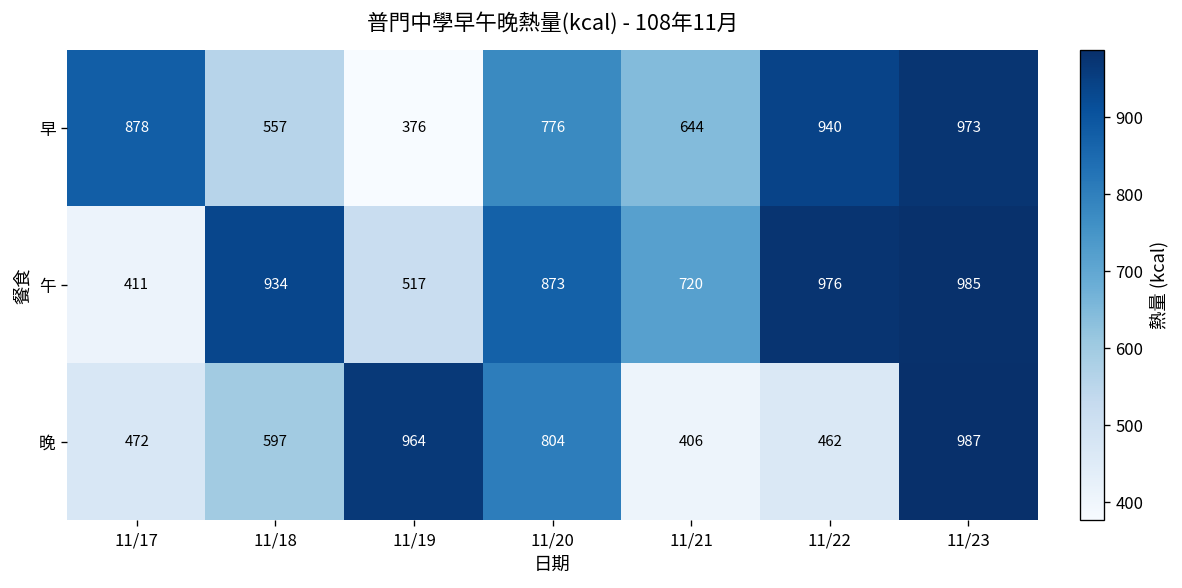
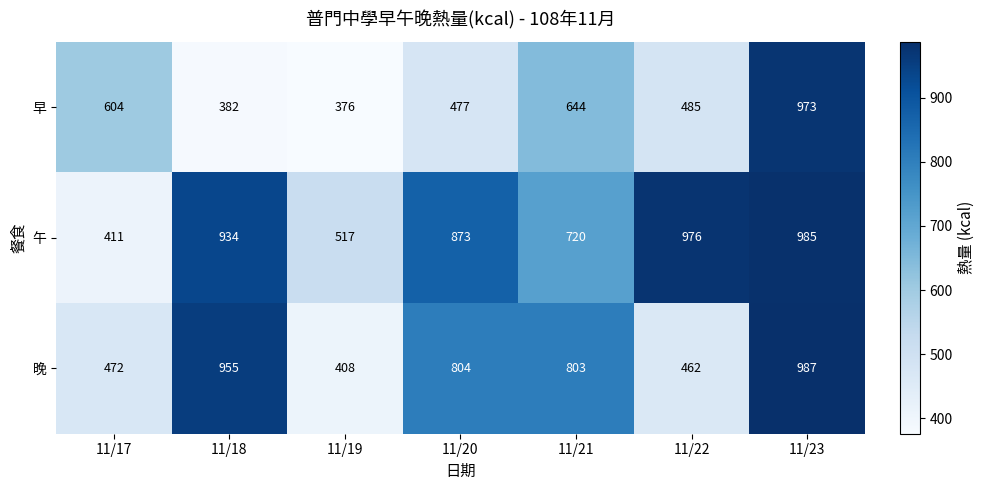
早, 11/17: 878 -> 604
早, 11/18: 557 -> 382
早, 11/20: 776 -> 477
早, 11/22: 940 -> 485
晚, 11/18: 597 -> 955
晚, 11/19: 964 -> 408
晚, 11/21: 406 -> 803
